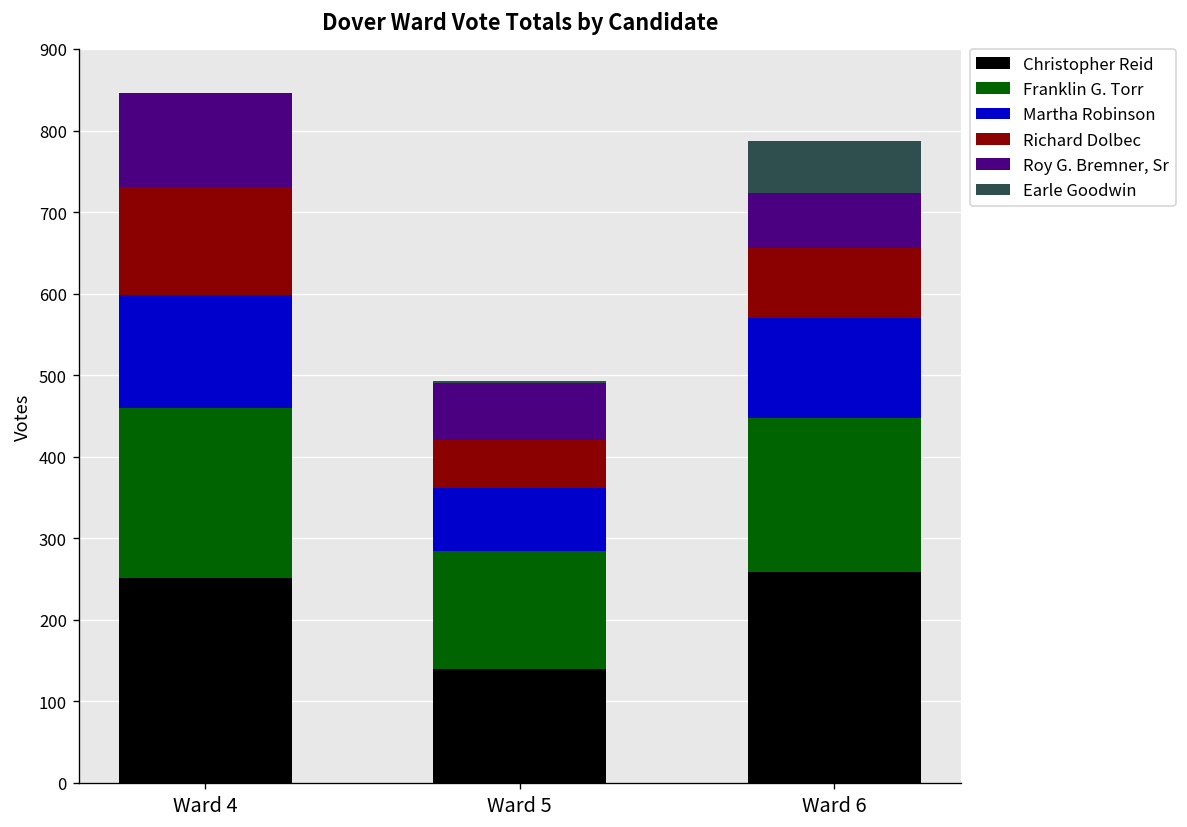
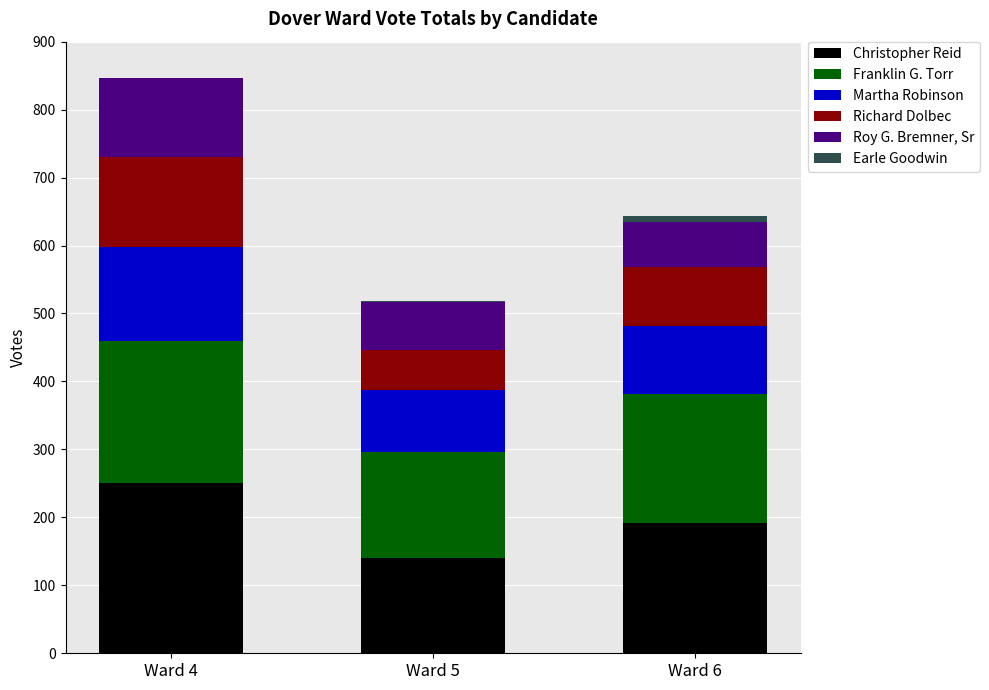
Franklin G. Torr, Ward 5: 140 -> 160
Martha Robinson, Ward 5: 80 -> 90
Christopher Reid, Ward 6: 260 -> 190
Martha Robinson, Ward 6: 120 -> 100
Earle Goodwin, Ward 6: 60 -> 10
